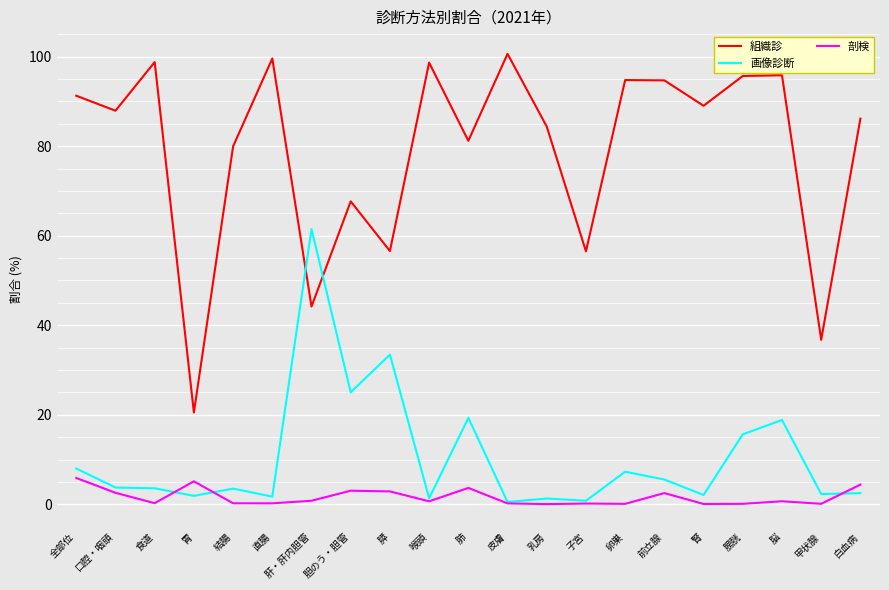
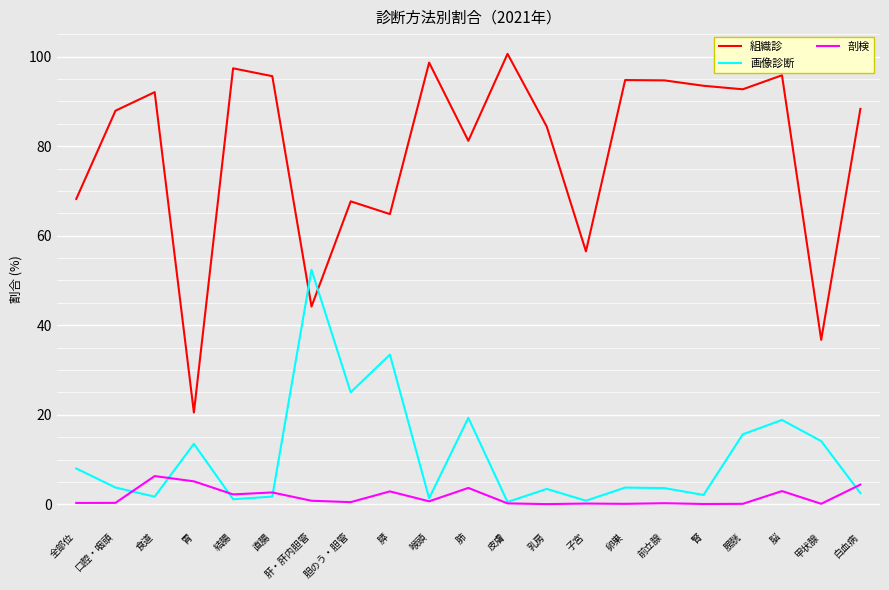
組織診, 全部位: 91 -> 68
剖検, 全部位: 6 -> 0
剖検, 口腔・咽頭: 3 -> 0
組織診, 食道: 99 -> 92
画像診断, 食道: 4 -> 2
剖検, 食道: 0 -> 6
画像診断, 胃: 2 -> 14
組織診, 結腸: 80 -> 97
画像診断, 結腸: 4 -> 1
剖検, 結腸: 0 -> 2
組織診, 直腸: 100 -> 96
剖検, 直腸: 0 -> 3
画像診断, 肝・肝内胆管: 61 -> 52
剖検, 胆のう・胆管: 3 -> 0
組織診, 膵: 57 -> 65
画像診断, 乳房: 1 -> 3
画像診断, 卵巣: 7 -> 4
画像診断, 前立腺: 6 -> 4
剖検, 前立腺: 3 -> 0
組織診, 腎: 89 -> 93
組織診, 膀胱: 96 -> 93
剖検, 脳: 1 -> 3
画像診断, 甲状腺: 2 -> 14
組織診, 白血病: 86 -> 88
